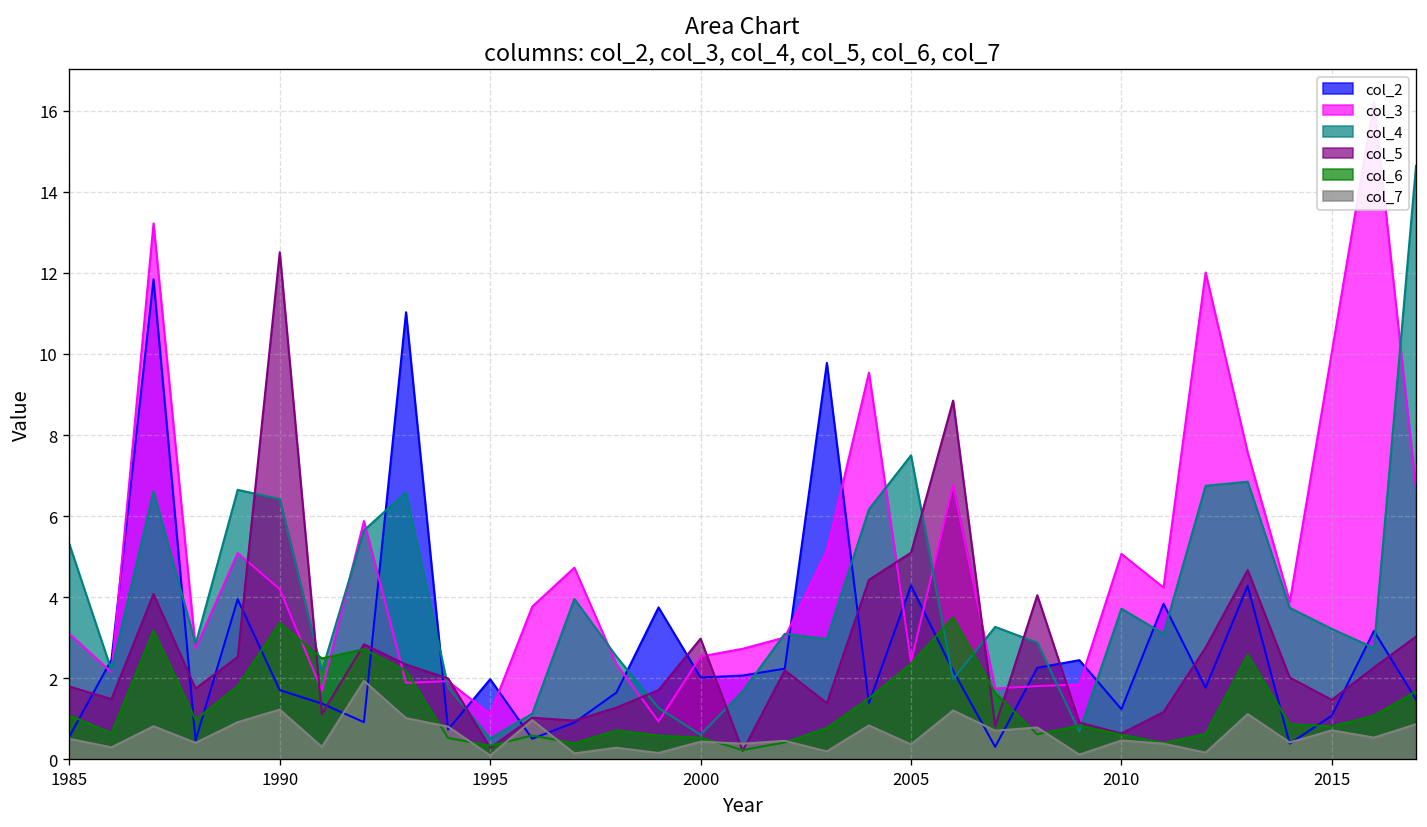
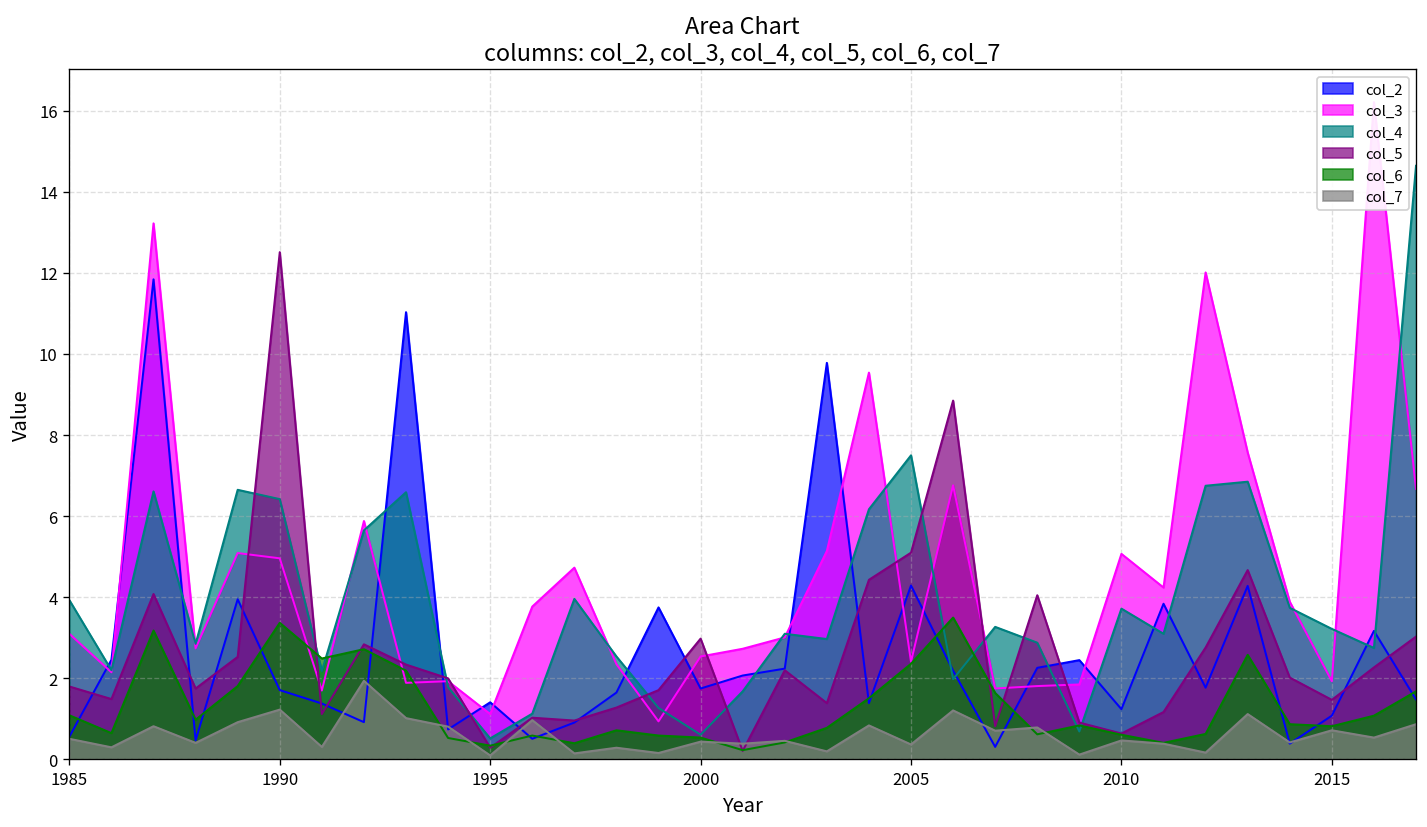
col_4, 1985: 5.3 -> 3.9
col_3, 1990: 4.2 -> 5.0
col_2, 1995: 2.0 -> 1.4
col_2, 2000: 2.0 -> 1.8
col_3, 2015: 10.1 -> 1.9
